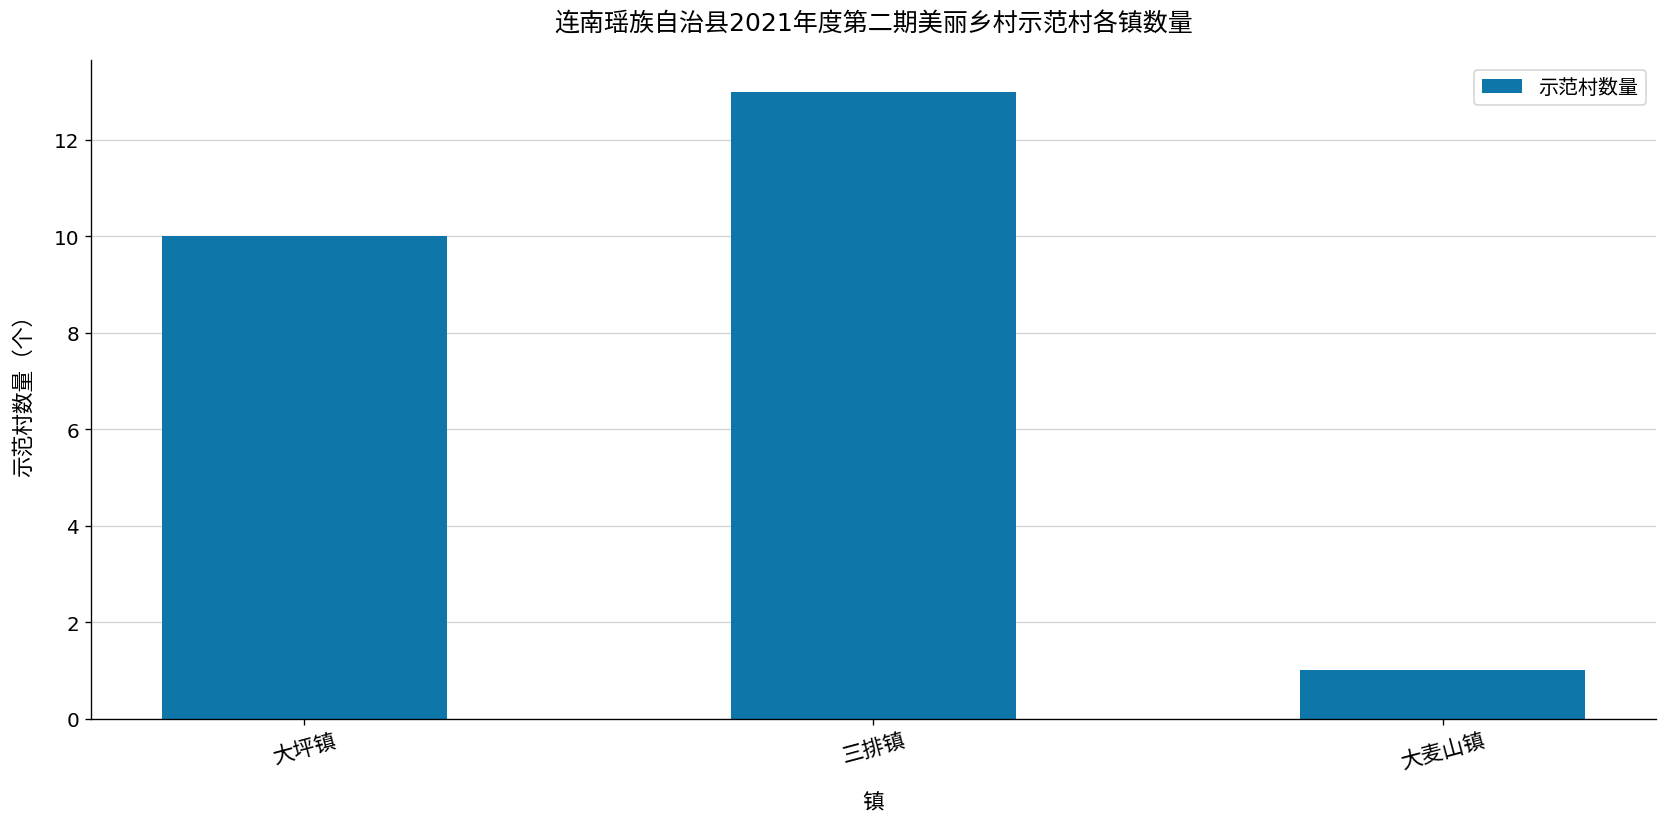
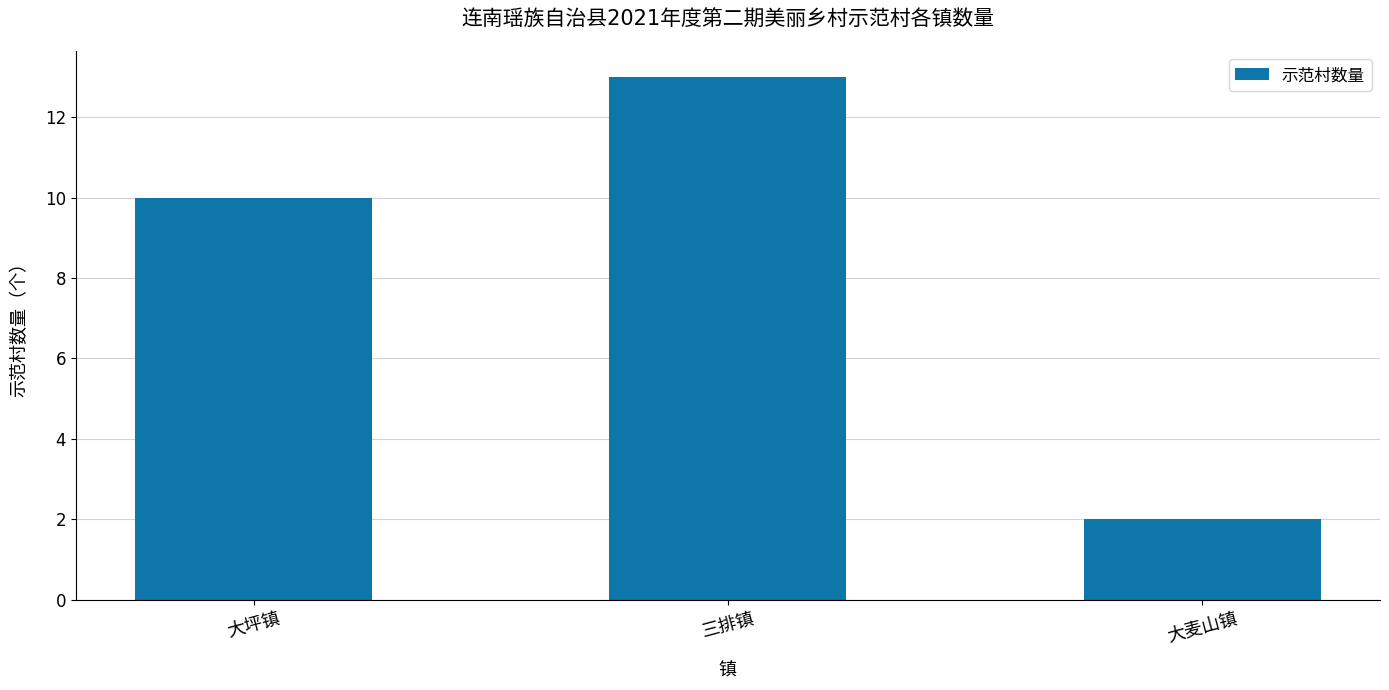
大麦山镇: 1 -> 2
